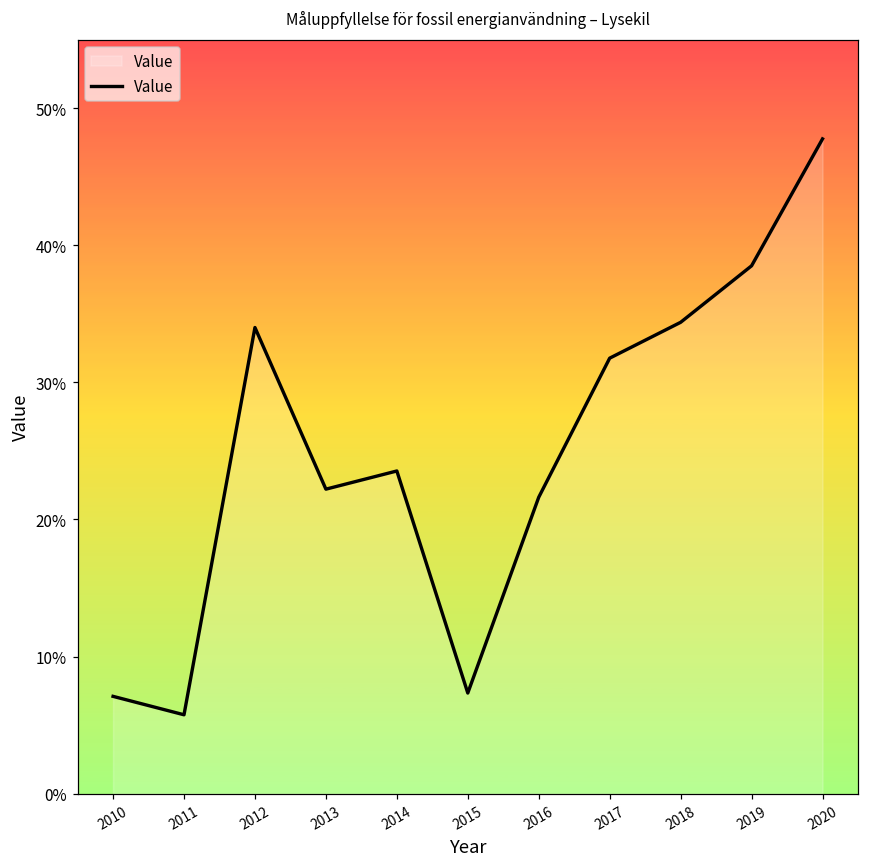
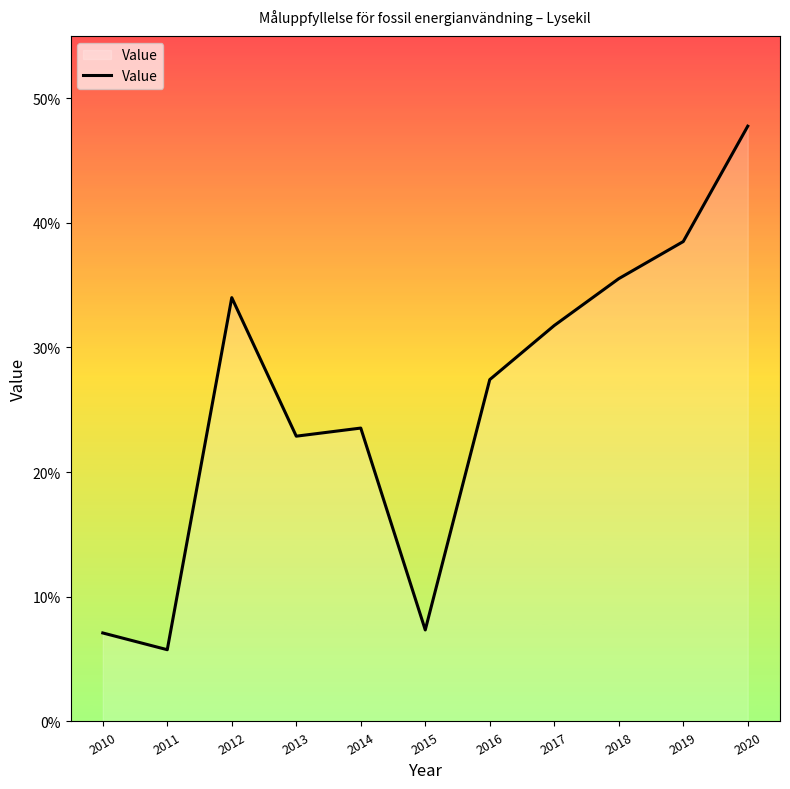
2013: 22.2% -> 22.9%
2016: 21.6% -> 27.4%
2018: 34.4% -> 35.5%
